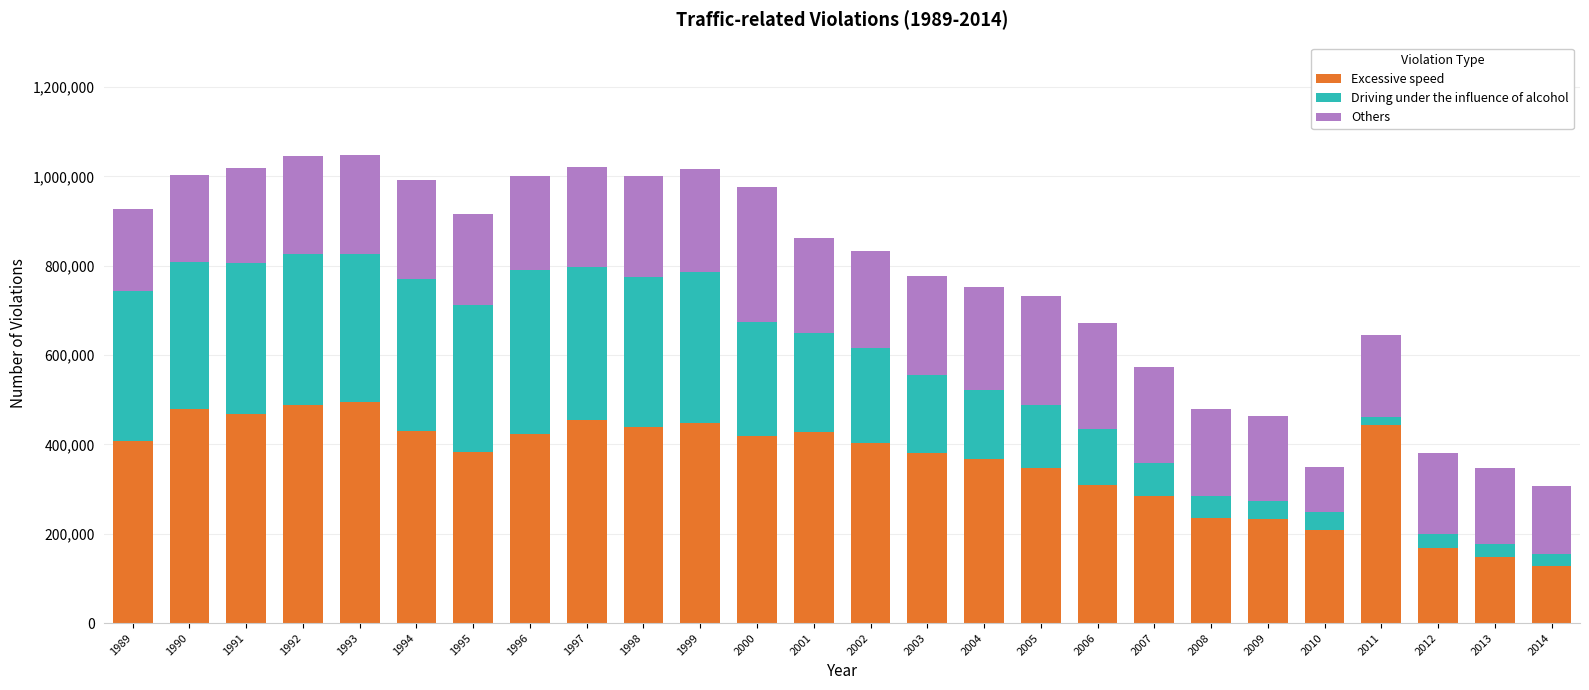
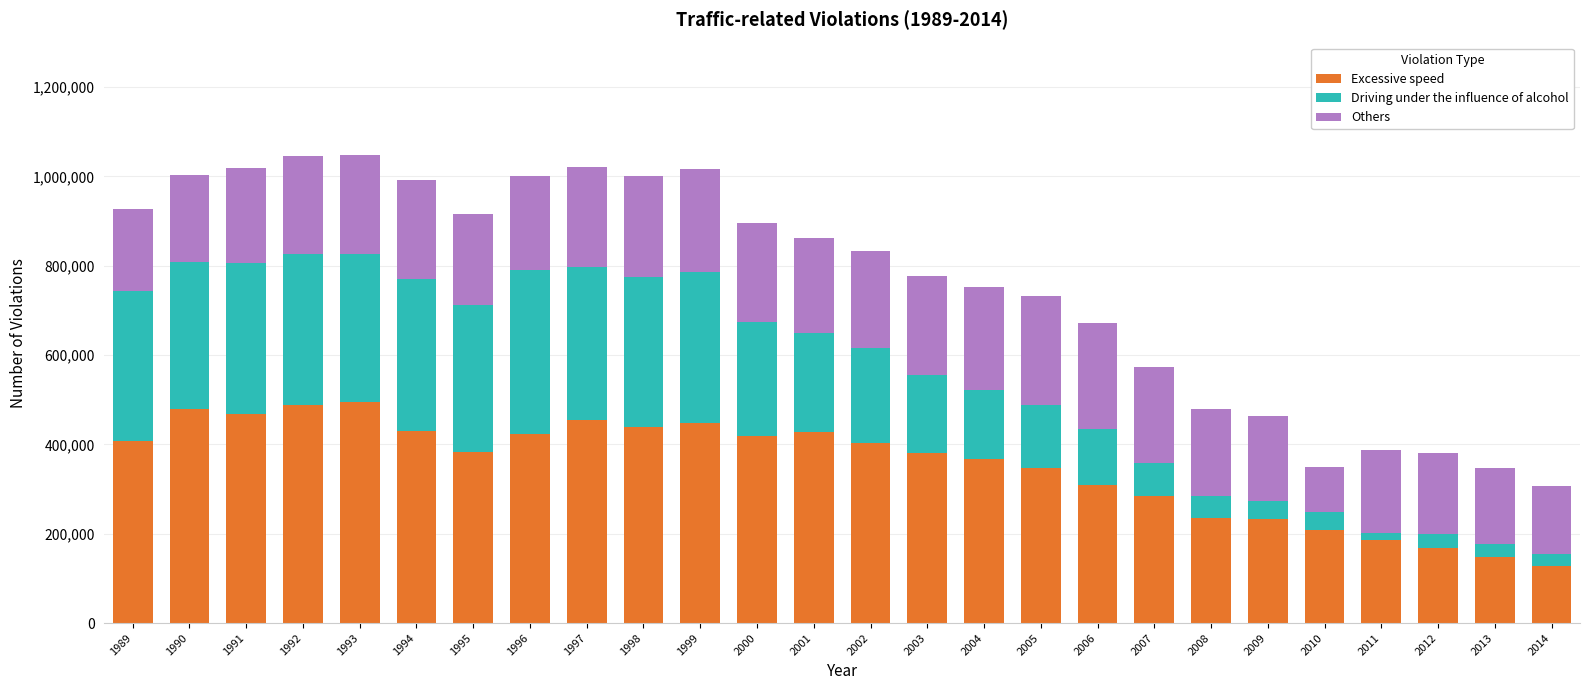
Others, 2000: 300,000 -> 220,000
Excessive speed, 2011: 440,000 -> 190,000
